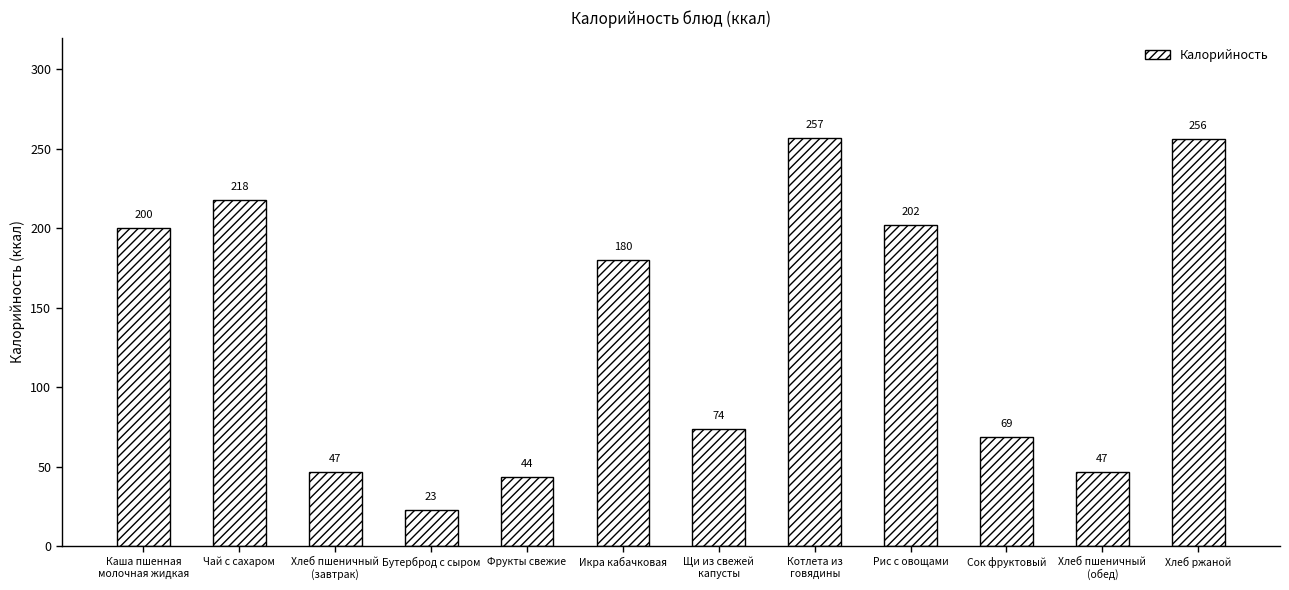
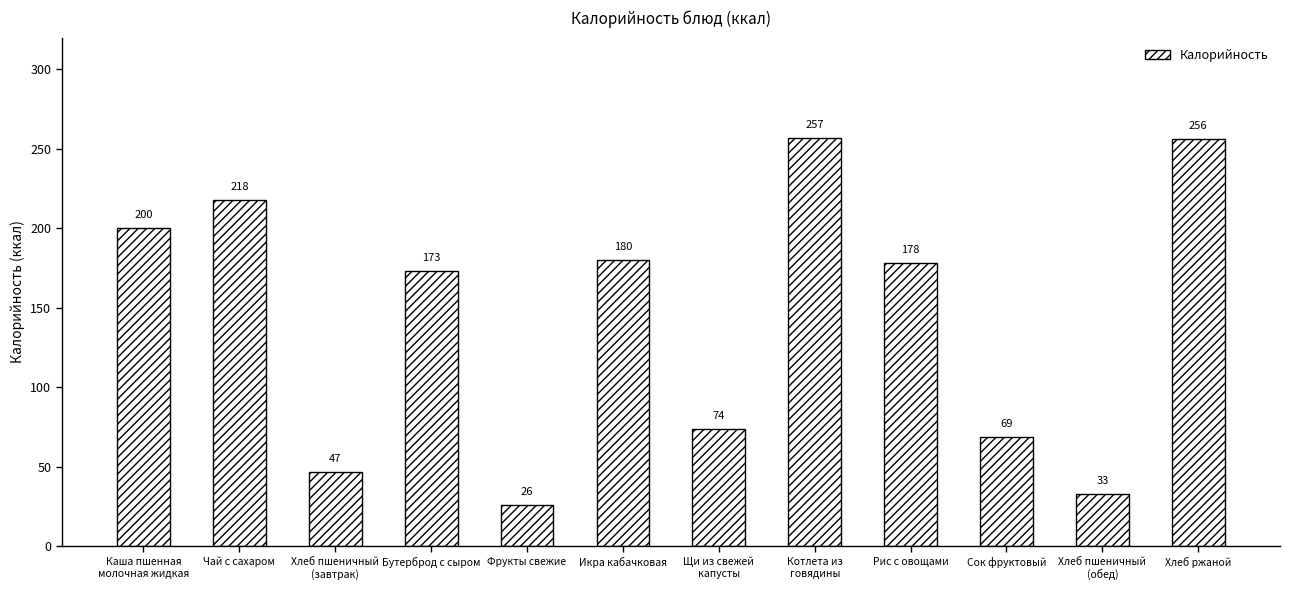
Бутерброд с сыром: 23 -> 173
Фрукты свежие: 44 -> 26
Рис с овощами: 202 -> 178
Хлеб пшеничный (обед): 47 -> 33
